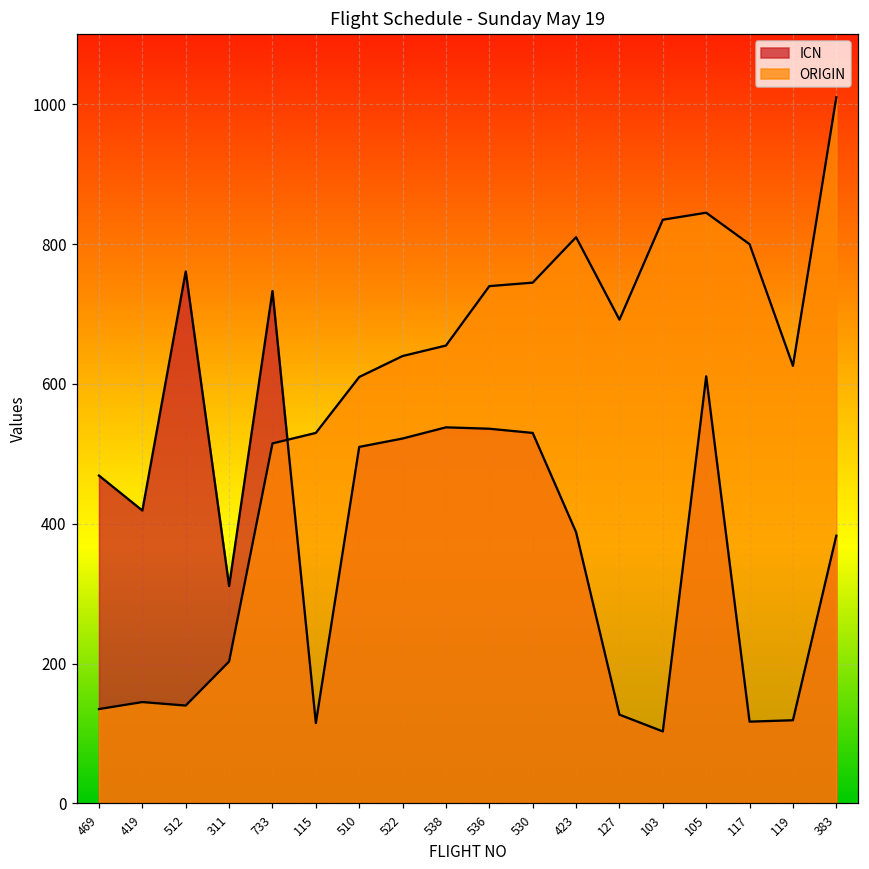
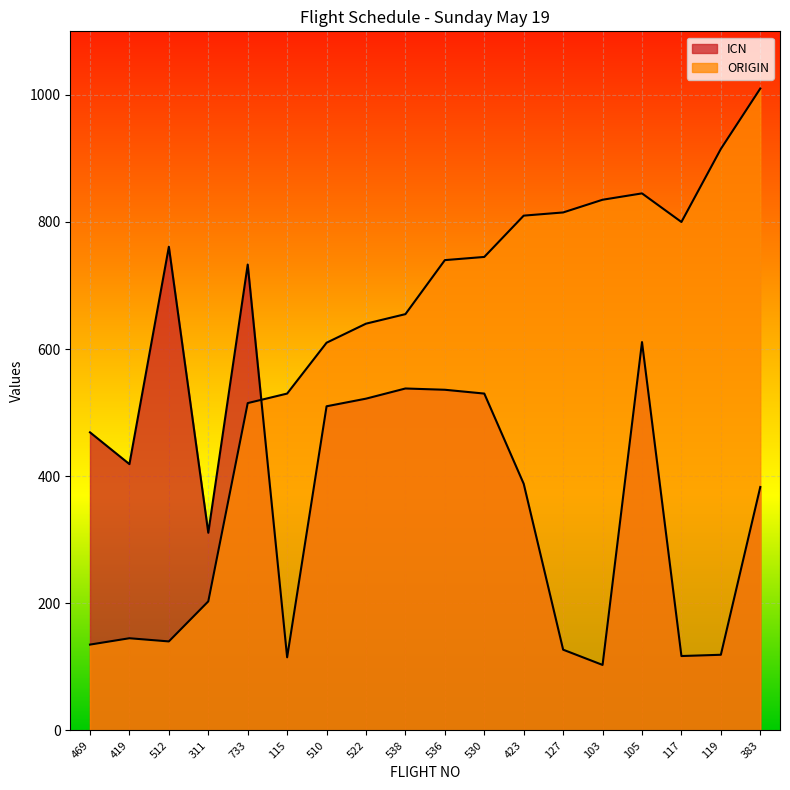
ORIGIN, 127: 690 -> 820
ORIGIN, 119: 630 -> 920
